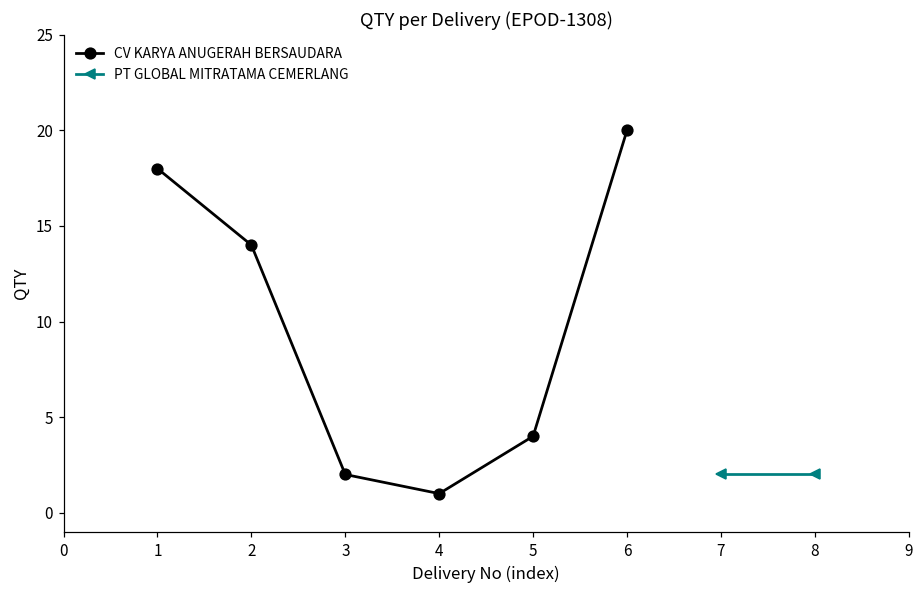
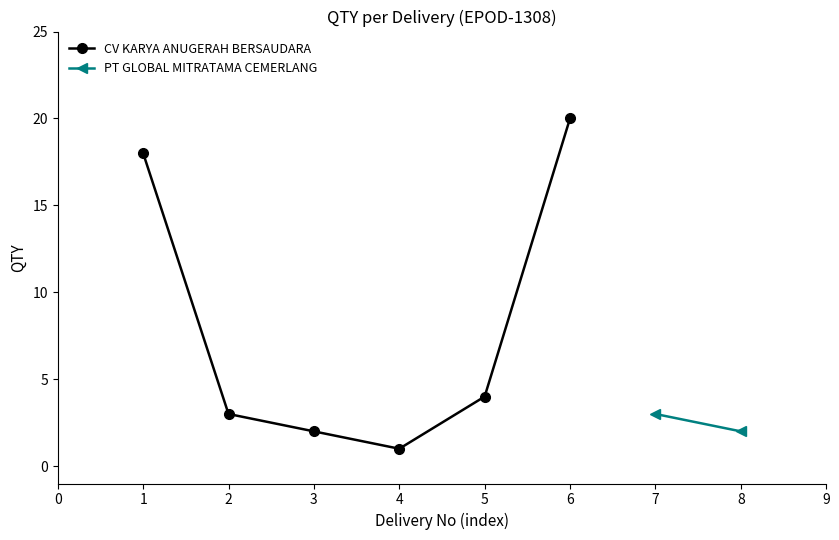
CV KARYA ANUGERAH BERSAUDARA, 2: 14 -> 3
PT GLOBAL MITRATAMA CEMERLANG, 7: 2 -> 3
